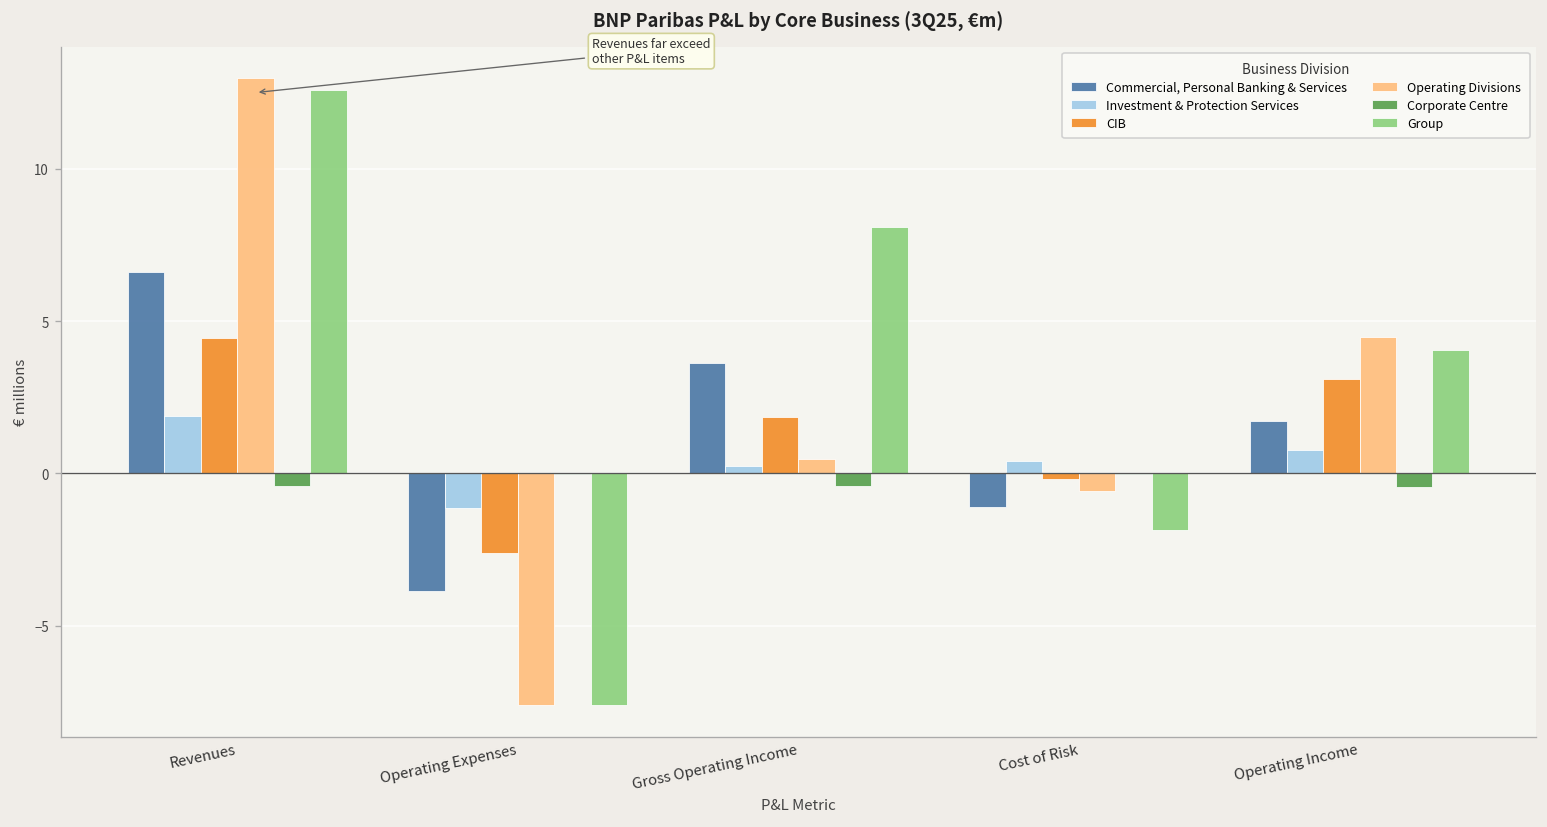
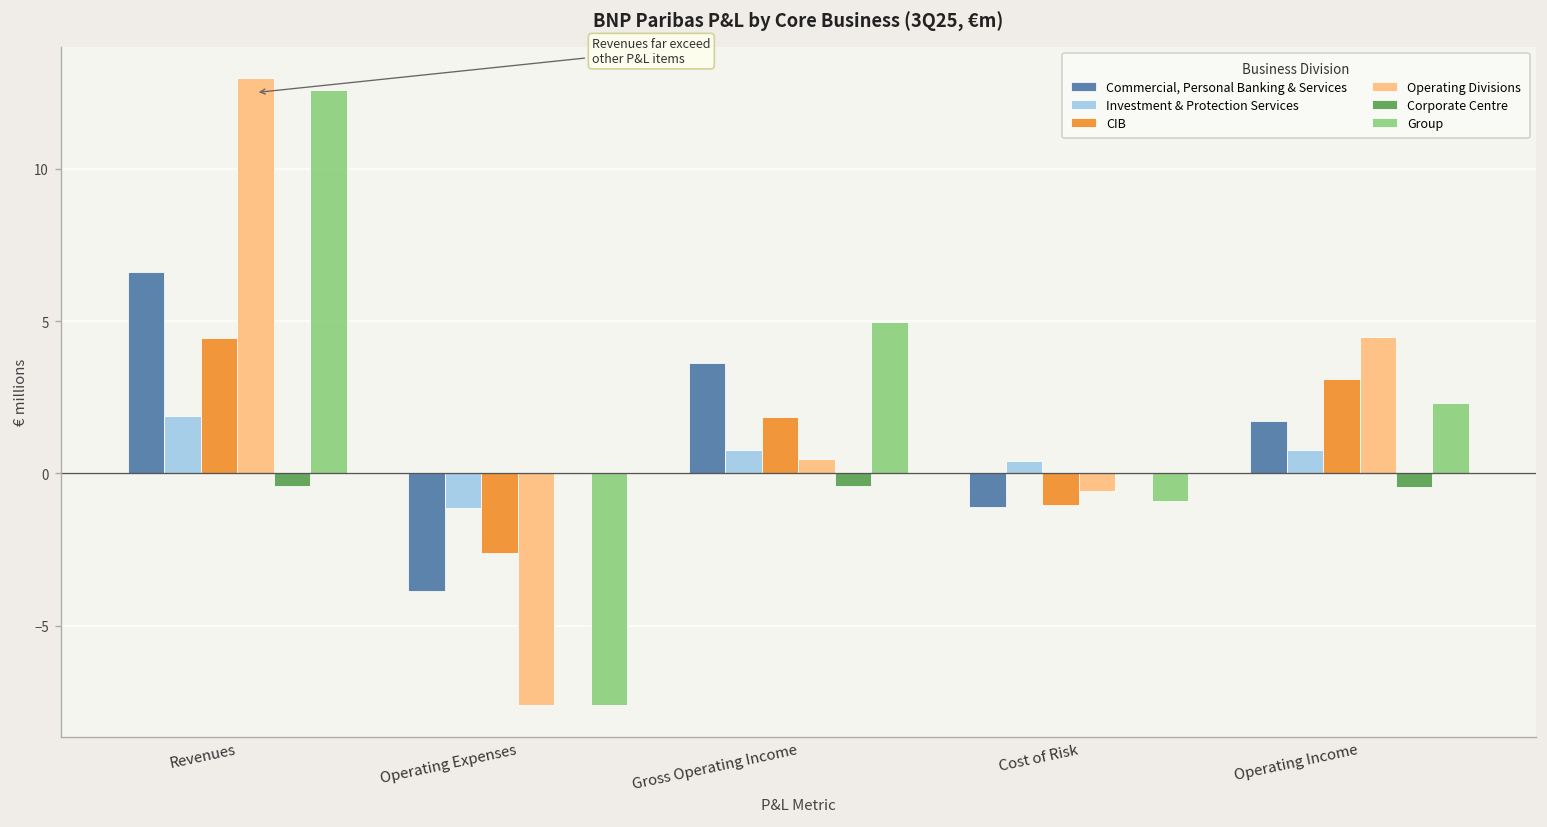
Investment & Protection Services, Gross Operating Income: 0.2 -> 0.8
Group, Gross Operating Income: 8.1 -> 5.0
CIB, Cost of Risk: -0.2 -> -1.0
Group, Cost of Risk: -1.9 -> -0.9
Group, Operating Income: 4.0 -> 2.3
